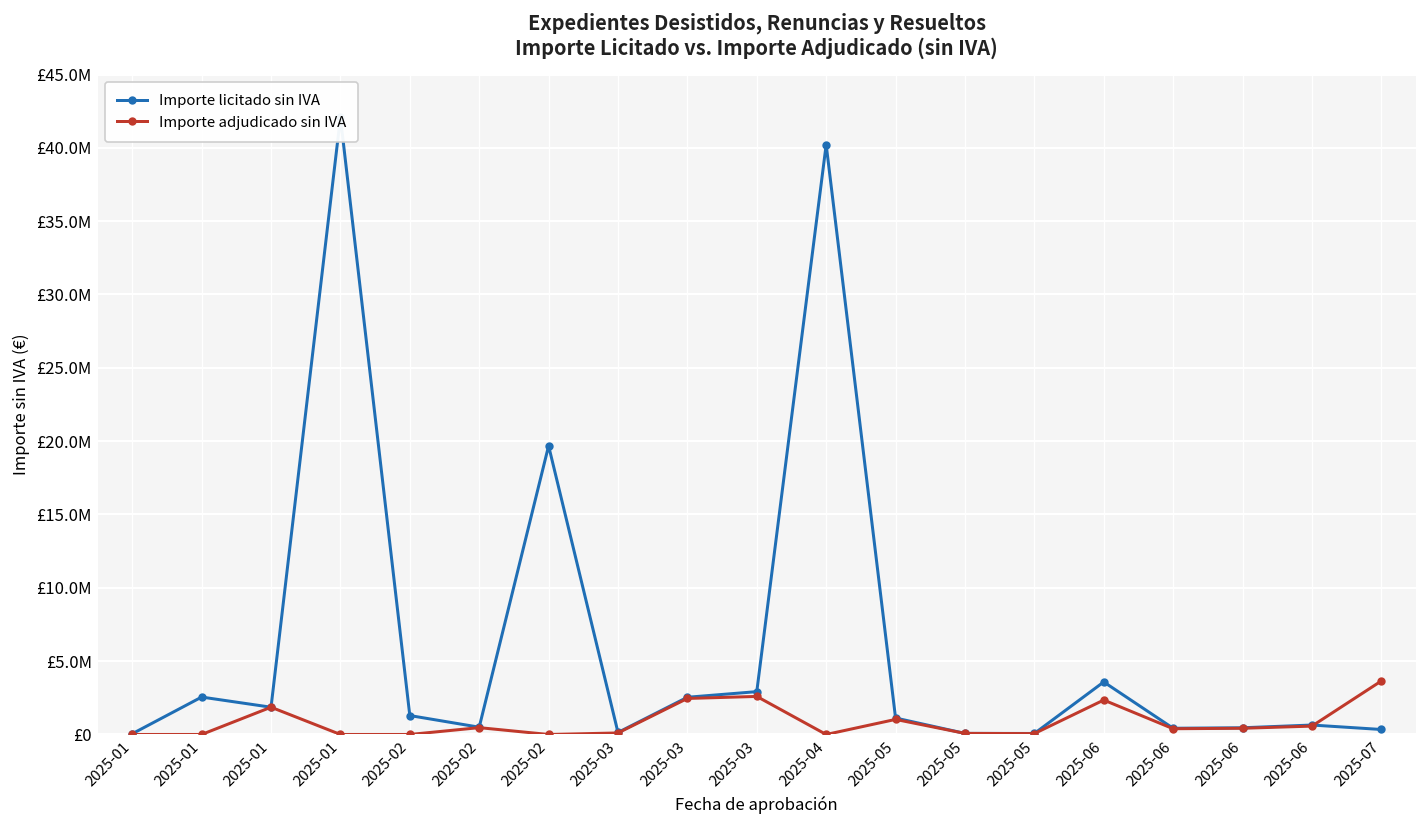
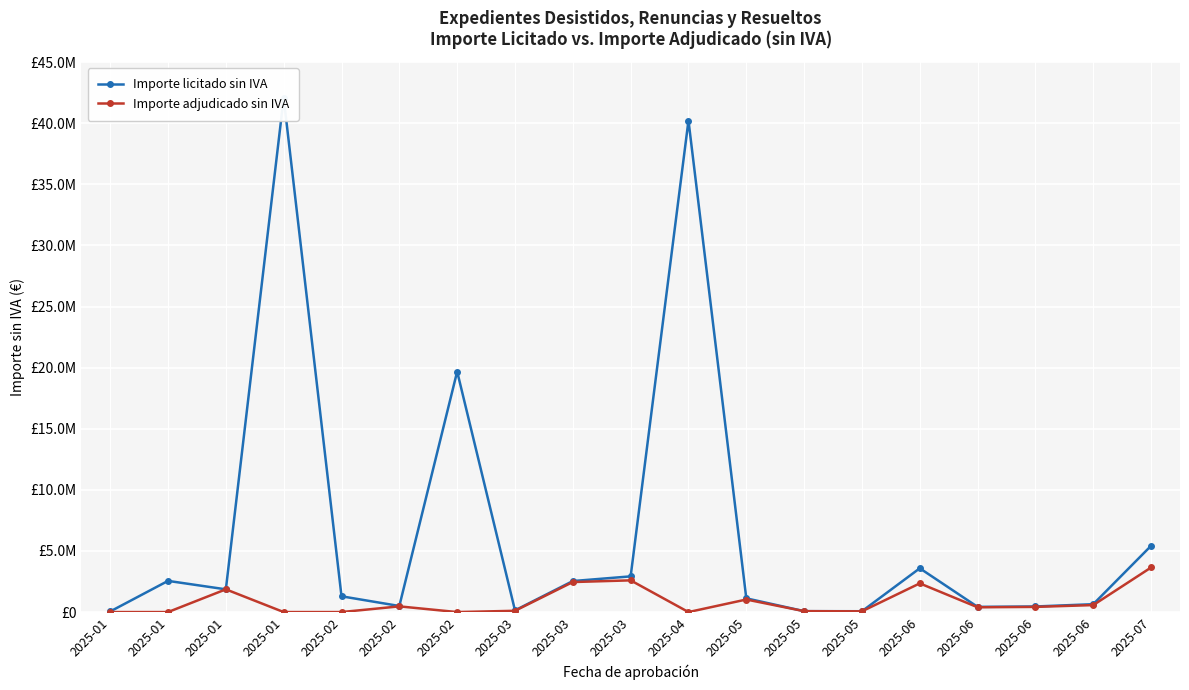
Importe licitado sin IVA, 2025-07: £300000 -> £5400000
